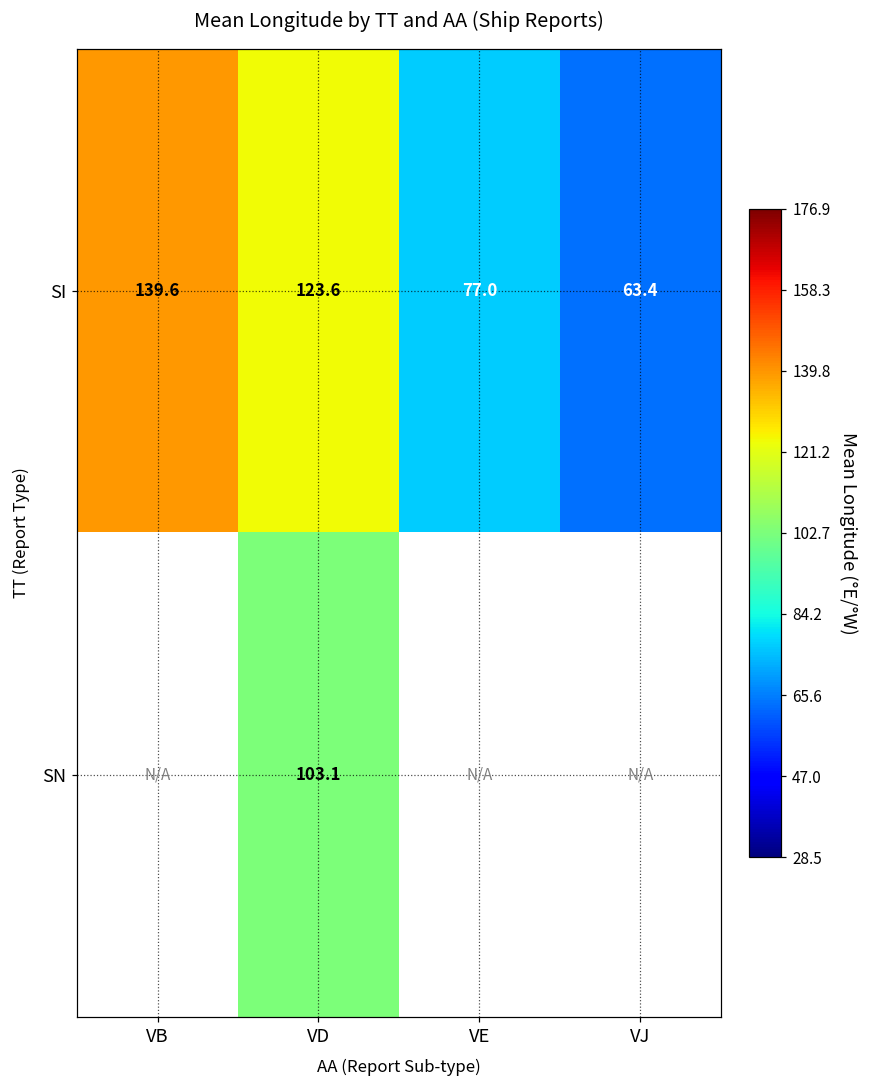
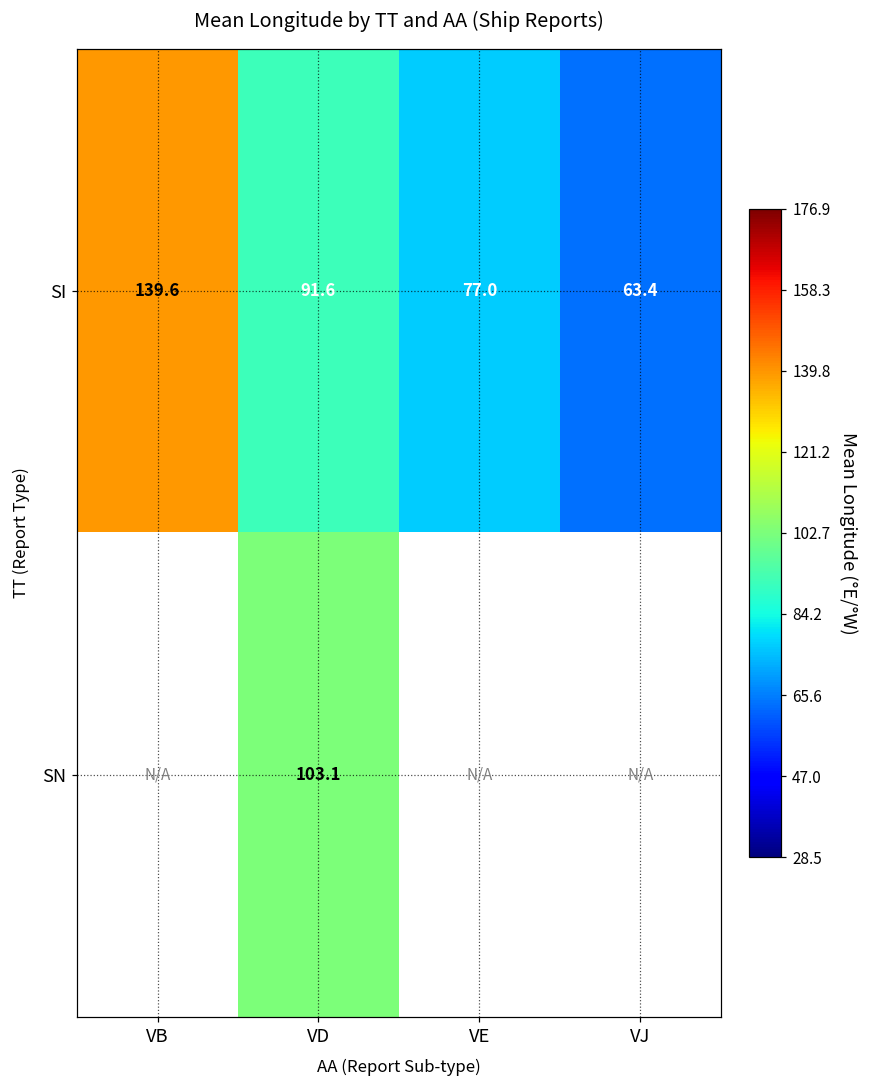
SI, VD: 123.6 -> 91.6
